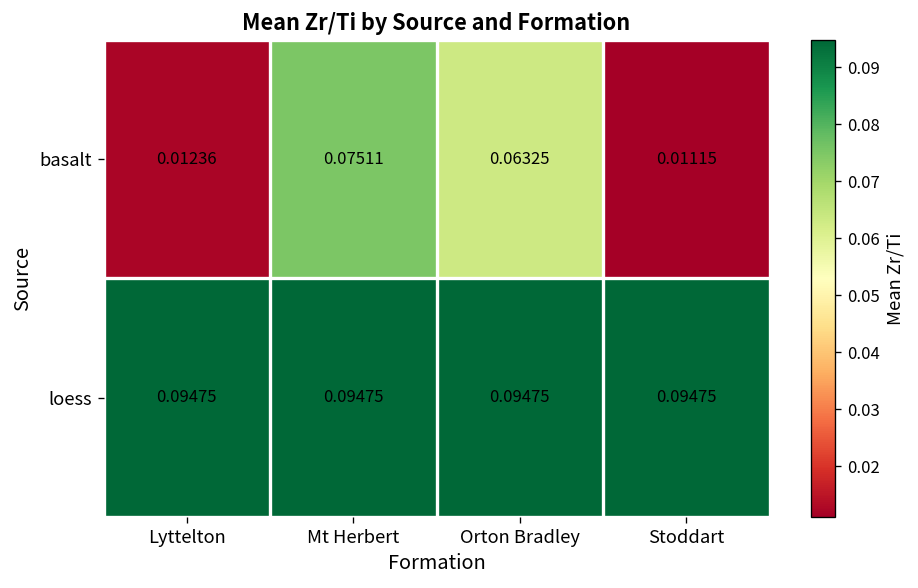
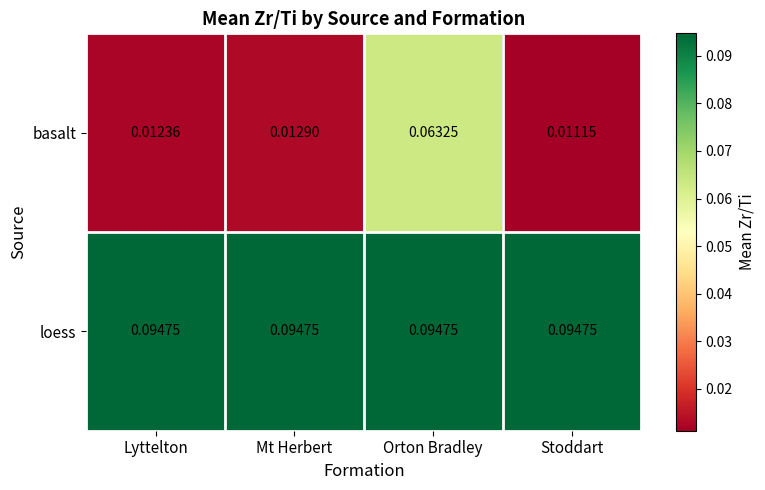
basalt, Mt Herbert: 0.07511 -> 0.01290
